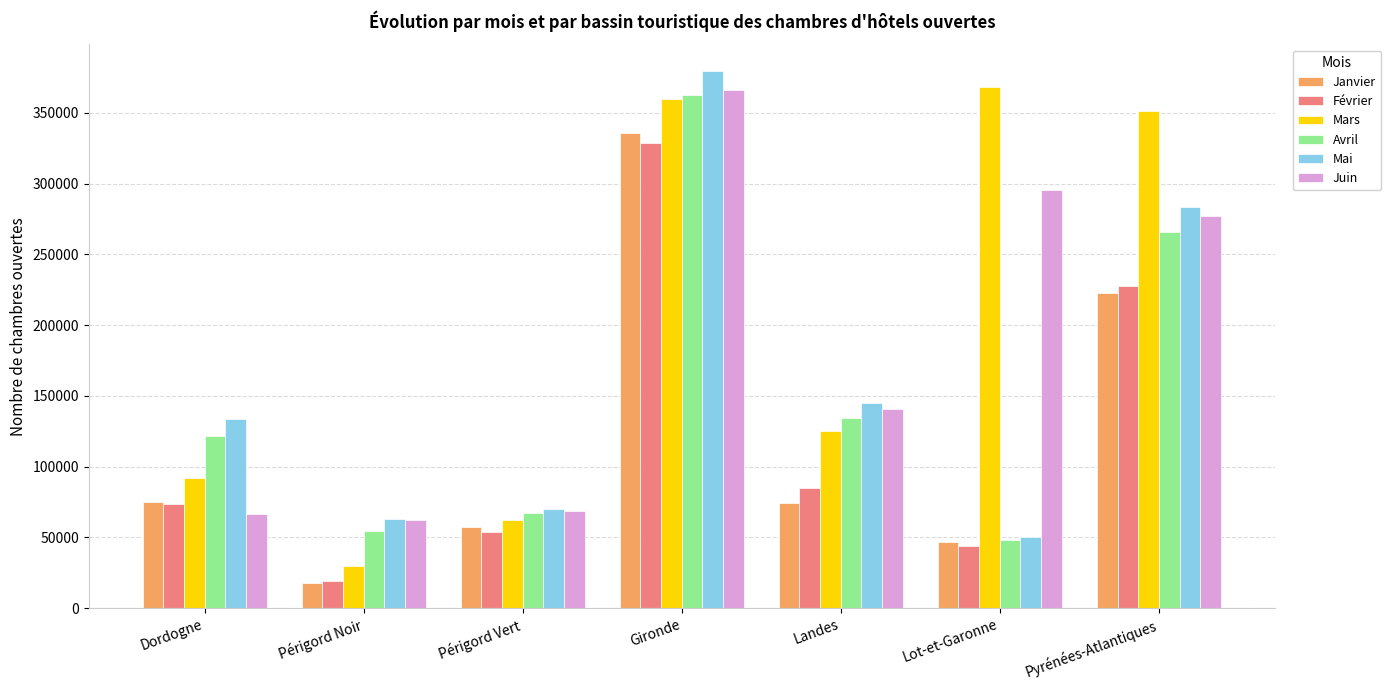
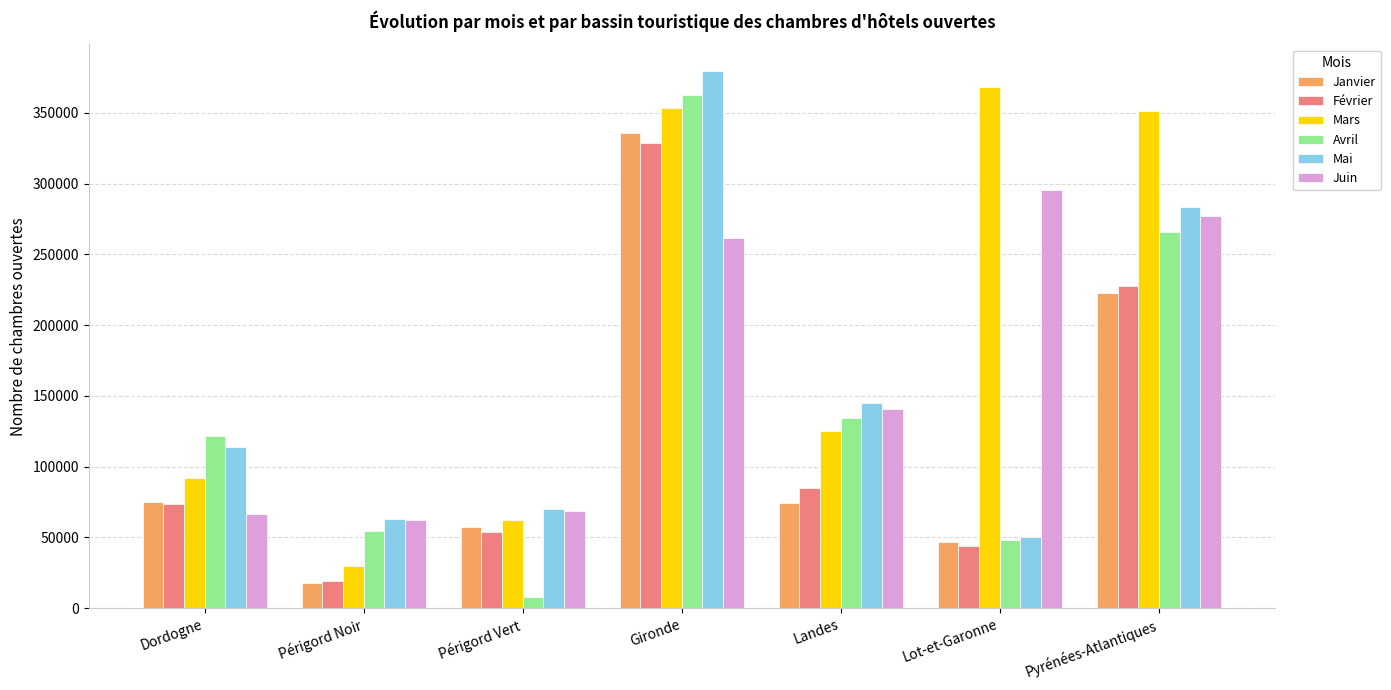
Mai, Dordogne: 133000 -> 114000
Avril, Périgord Vert: 67000 -> 8000
Mars, Gironde: 360000 -> 354000
Juin, Gironde: 366000 -> 262000
